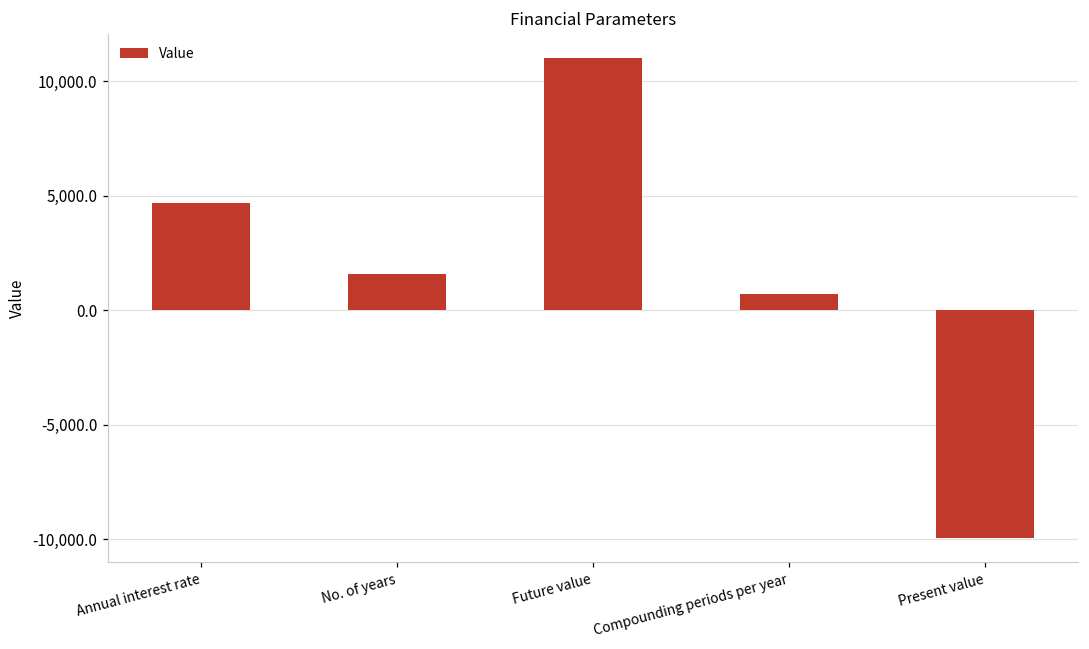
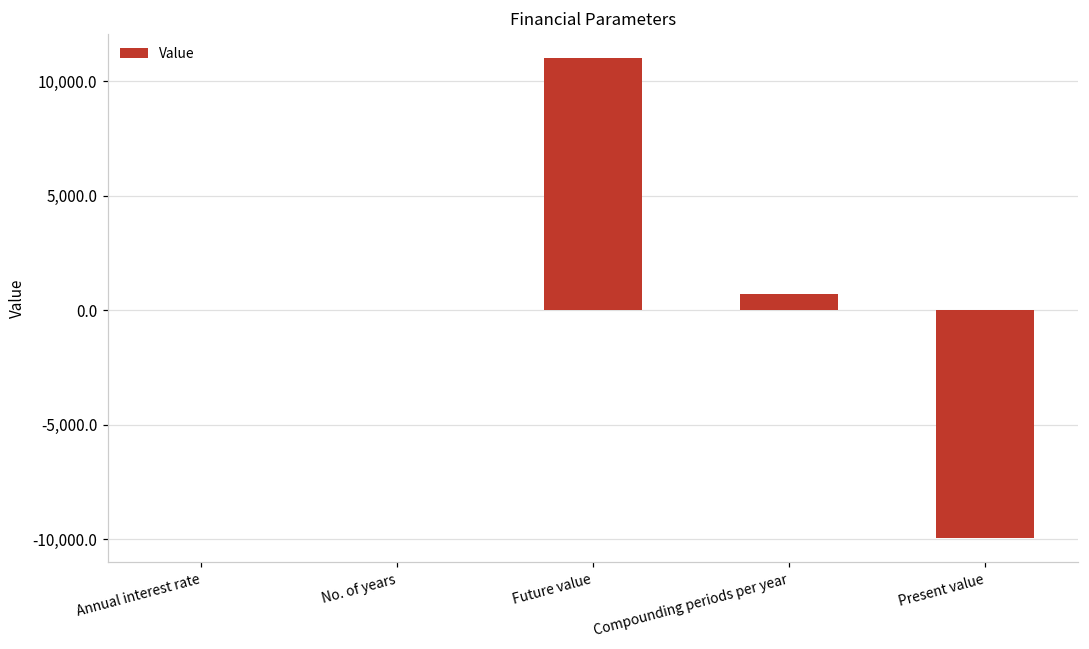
Annual interest rate: 4,700 -> 0
No. of years: 1,600 -> 0
